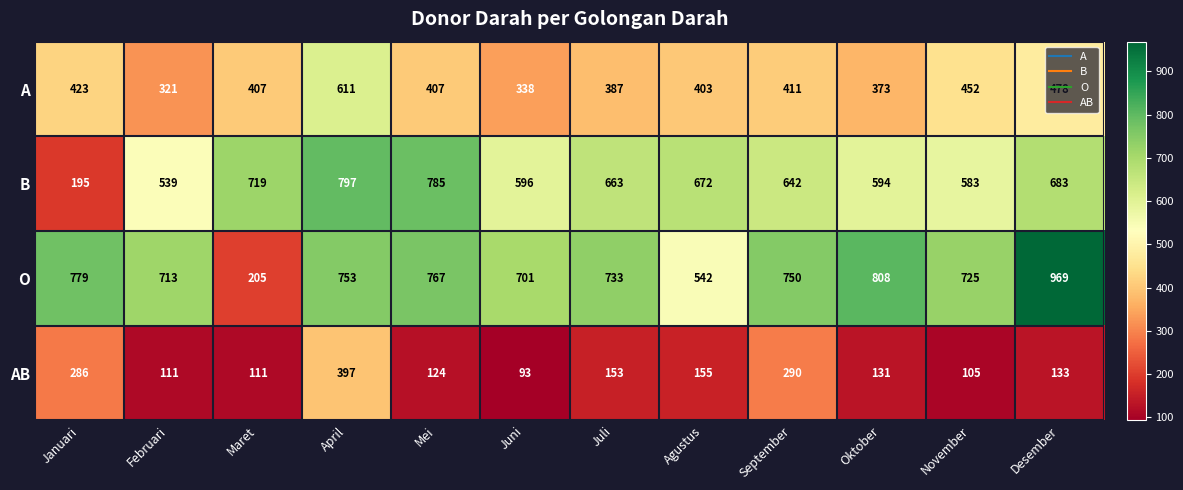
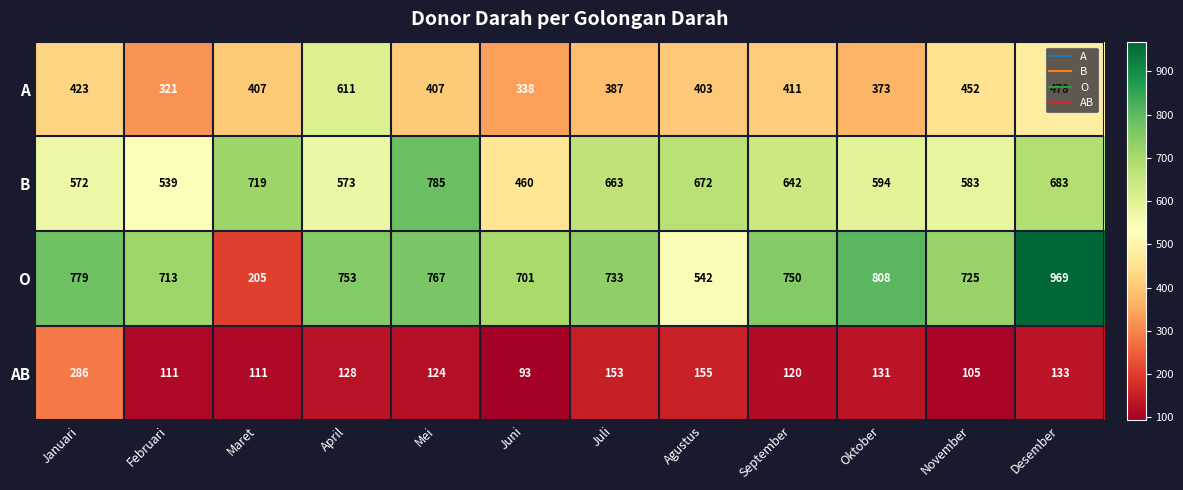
B, Januari: 195 -> 572
B, April: 797 -> 573
B, Juni: 596 -> 460
AB, April: 397 -> 128
AB, September: 290 -> 120
